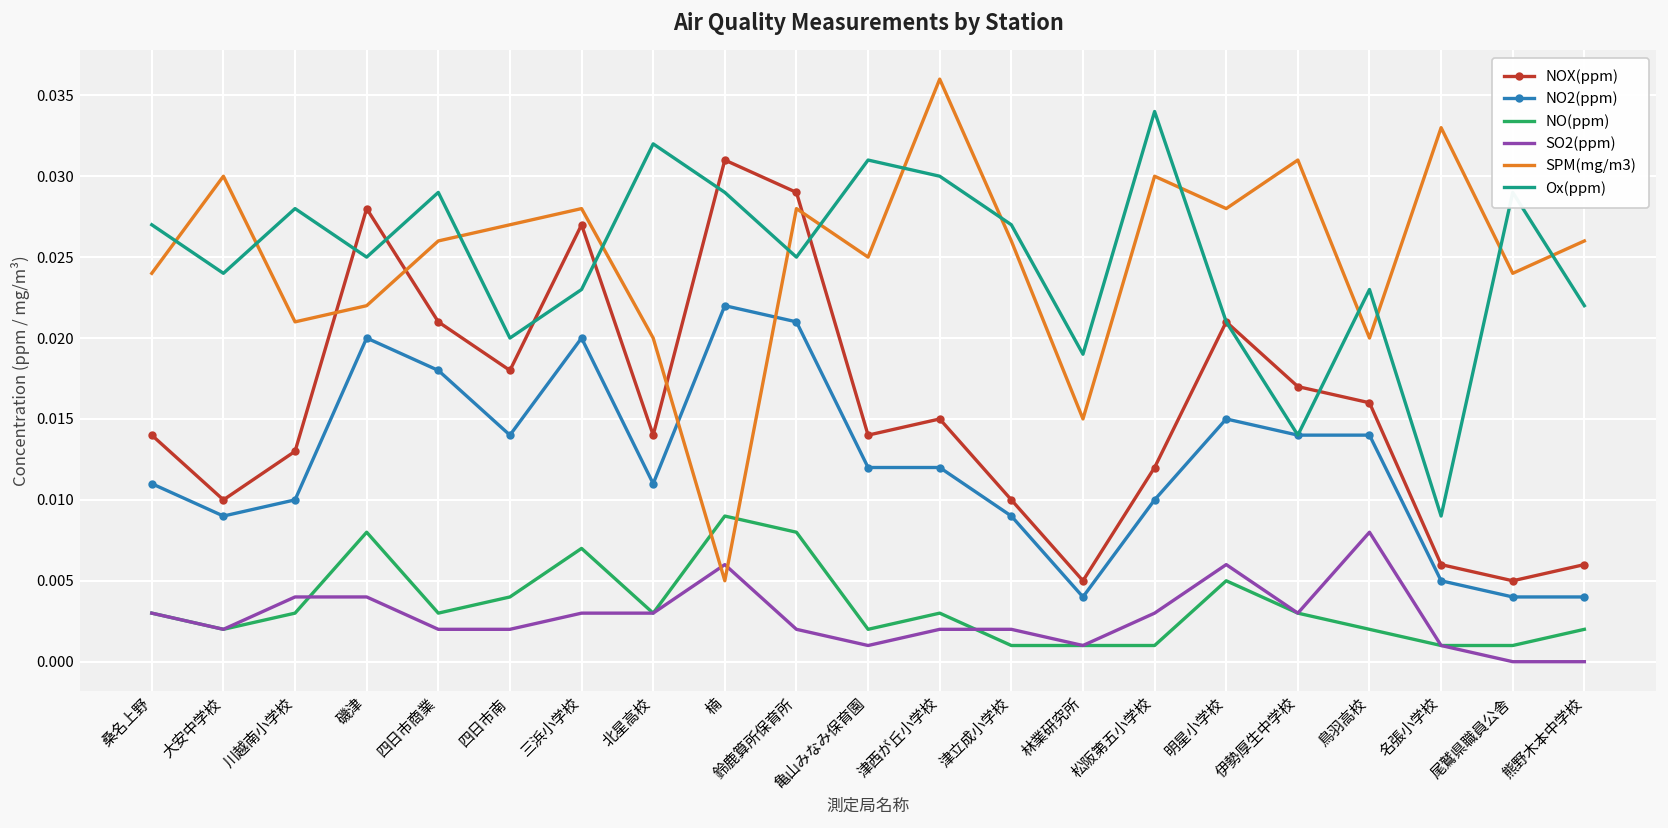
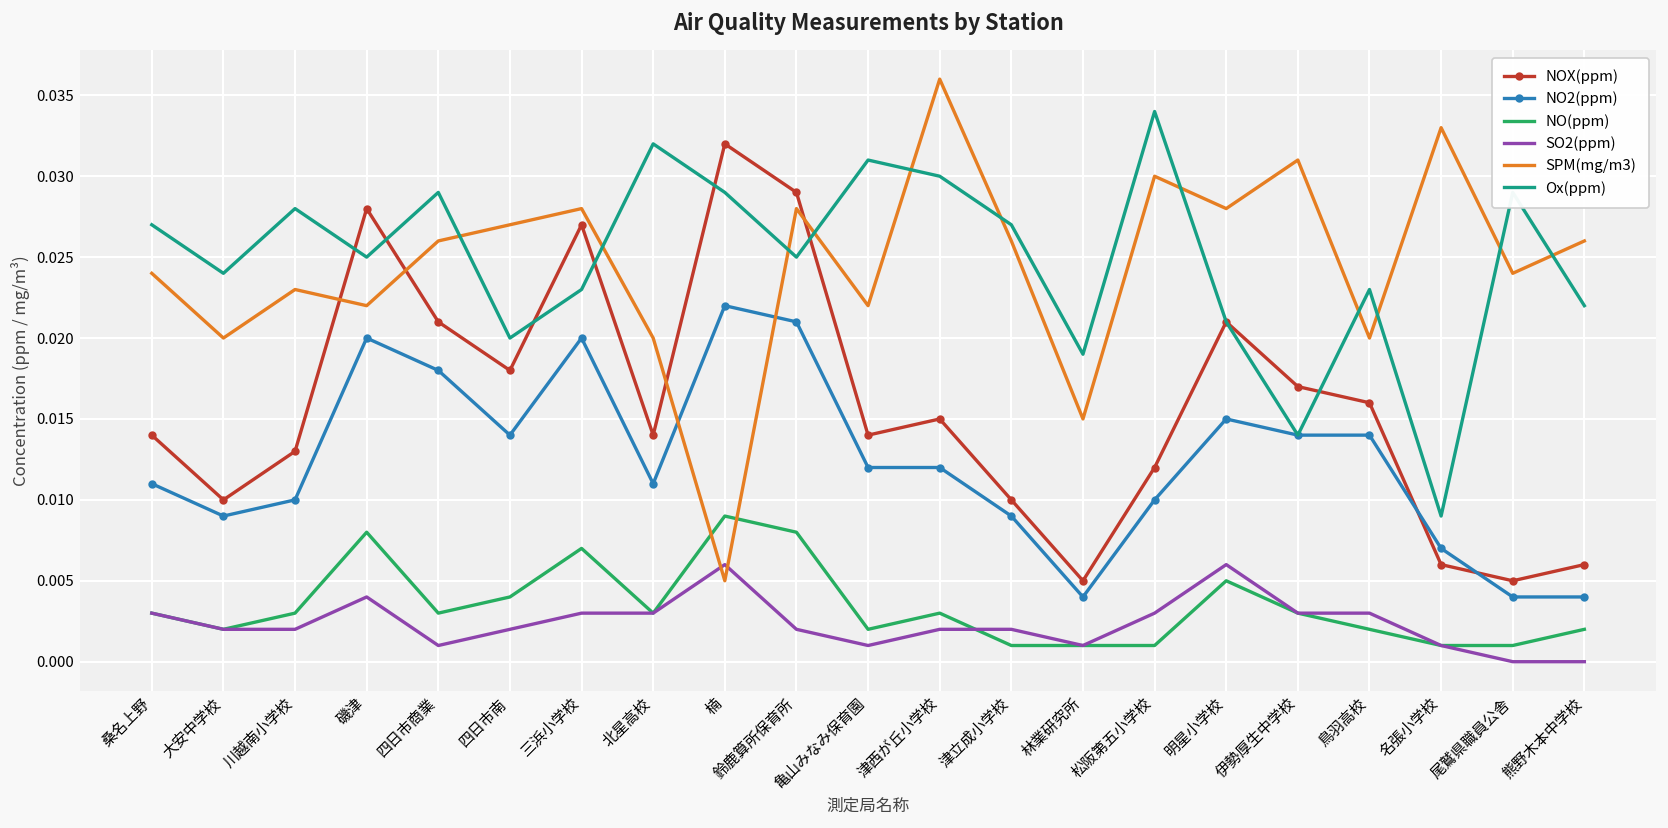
SPM(mg/m3), 大安中学校: 0.03 -> 0.02
SO2(ppm), 川越南小学校: 0.004 -> 0.002
SPM(mg/m3), 川越南小学校: 0.021 -> 0.023
SO2(ppm), 四日市商業: 0.002 -> 0.001
NOX(ppm), 楠: 0.031 -> 0.032
SPM(mg/m3), 亀山みなみ保育園: 0.025 -> 0.022
SO2(ppm), 鳥羽高校: 0.008 -> 0.003
NO2(ppm), 名張小学校: 0.005 -> 0.007
